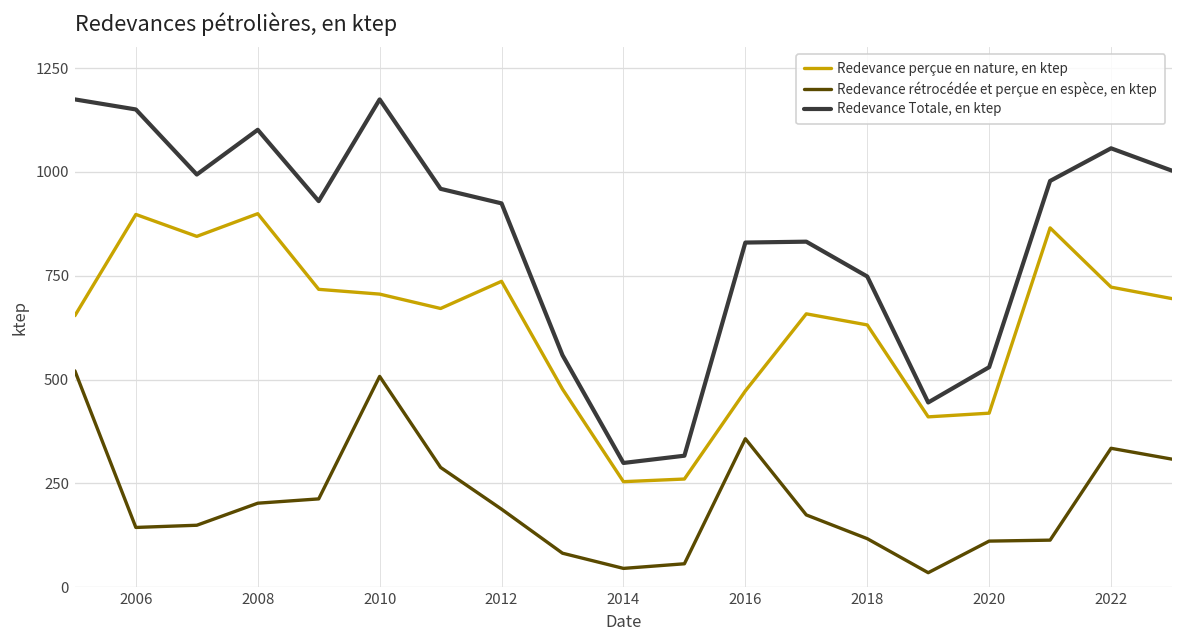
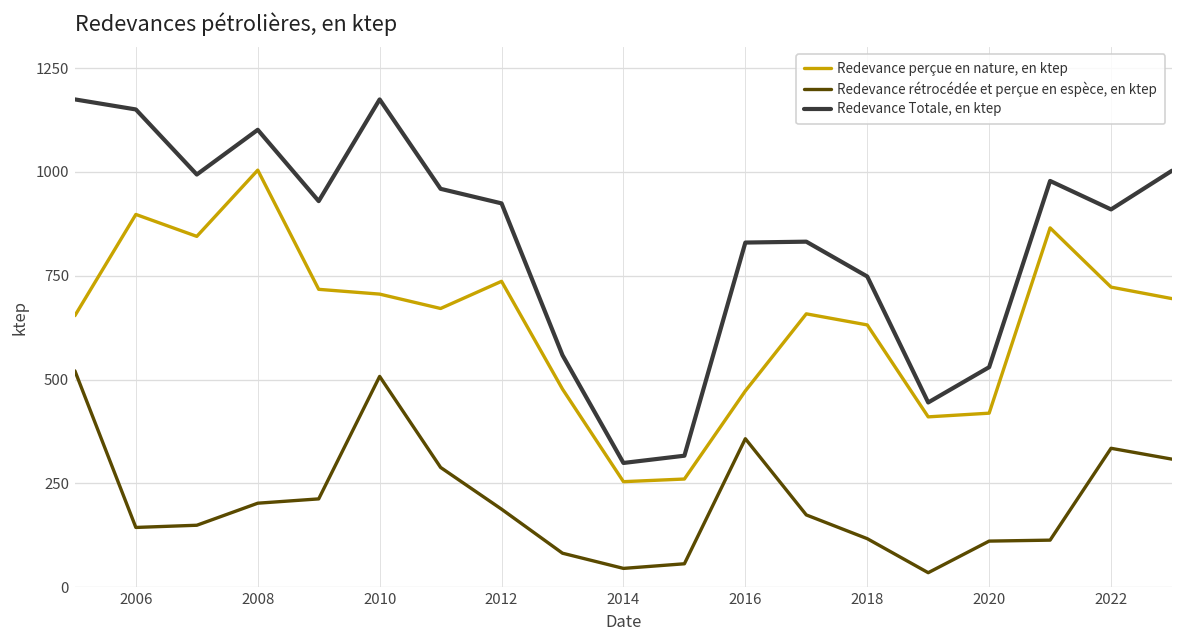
Redevance perçue en nature, en ktep, 2008: 900 -> 1000
Redevance Totale, en ktep, 2022: 1060 -> 910
